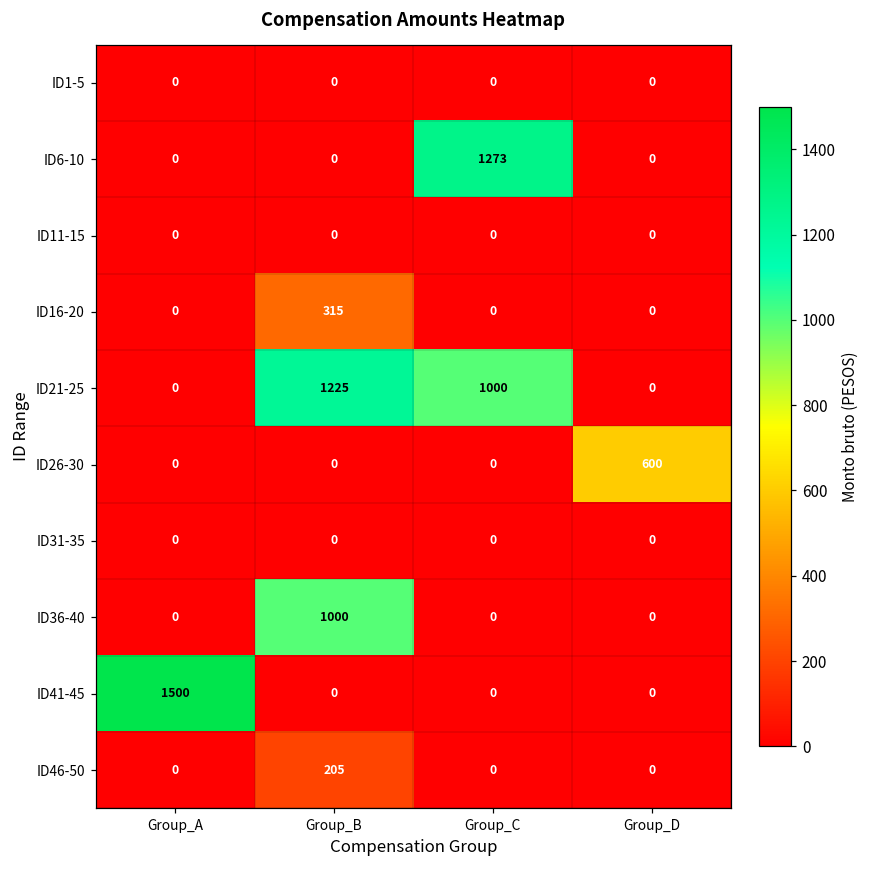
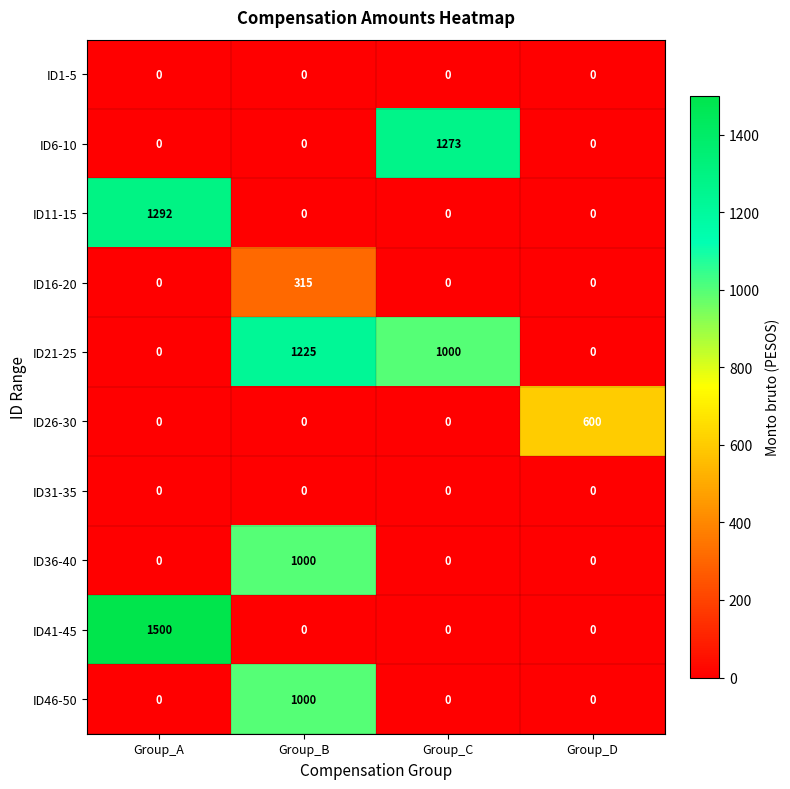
ID11-15, Group_A: 0 -> 1292
ID46-50, Group_B: 205 -> 1000
